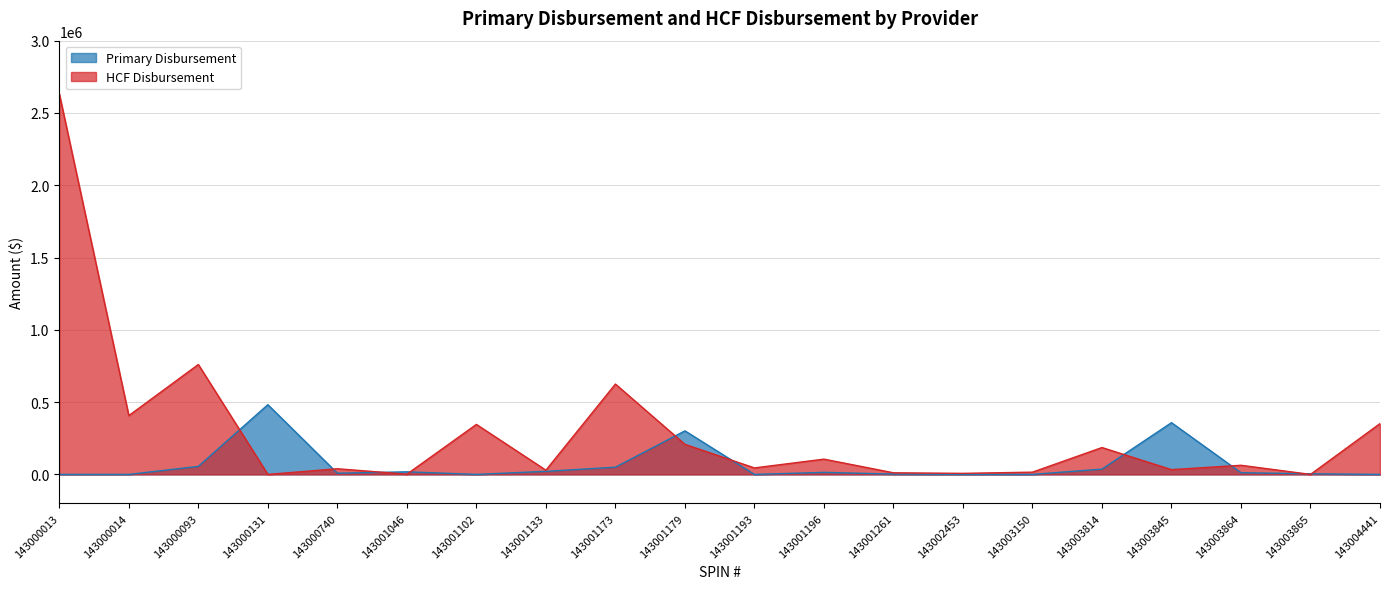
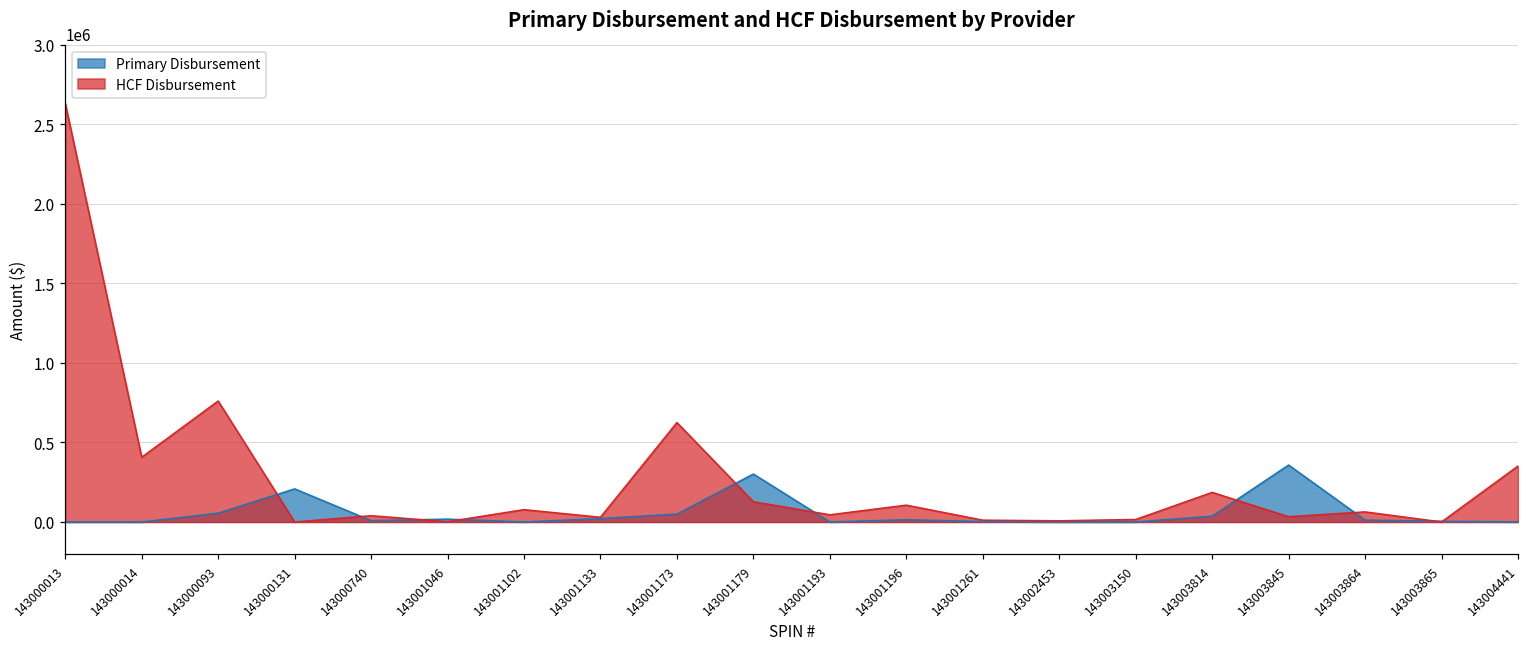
Primary Disbursement, 143000131: 480000 -> 210000
HCF Disbursement, 143001102: 350000 -> 80000
HCF Disbursement, 143001179: 210000 -> 130000
